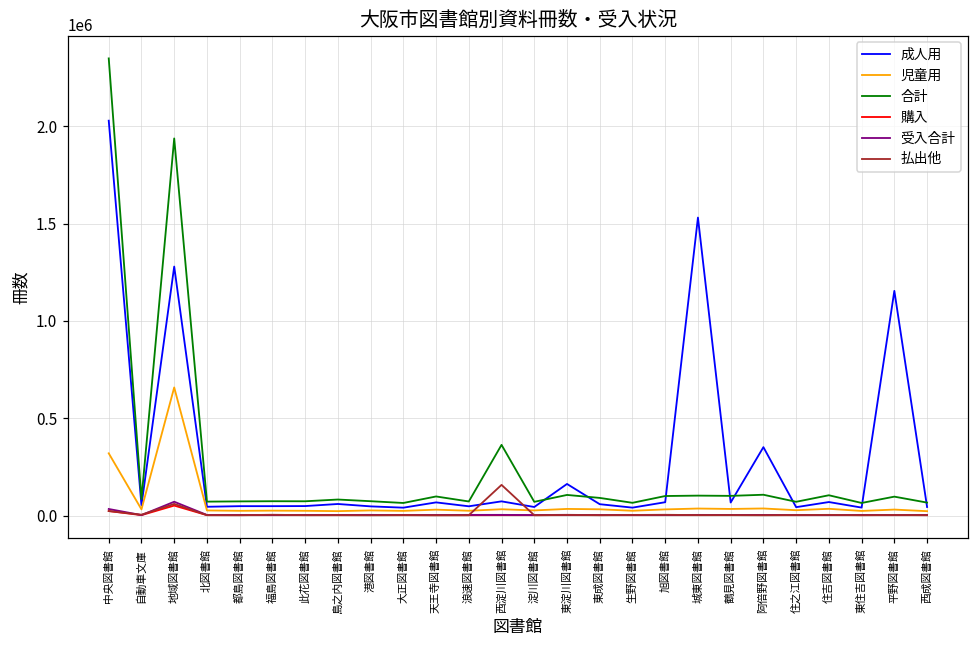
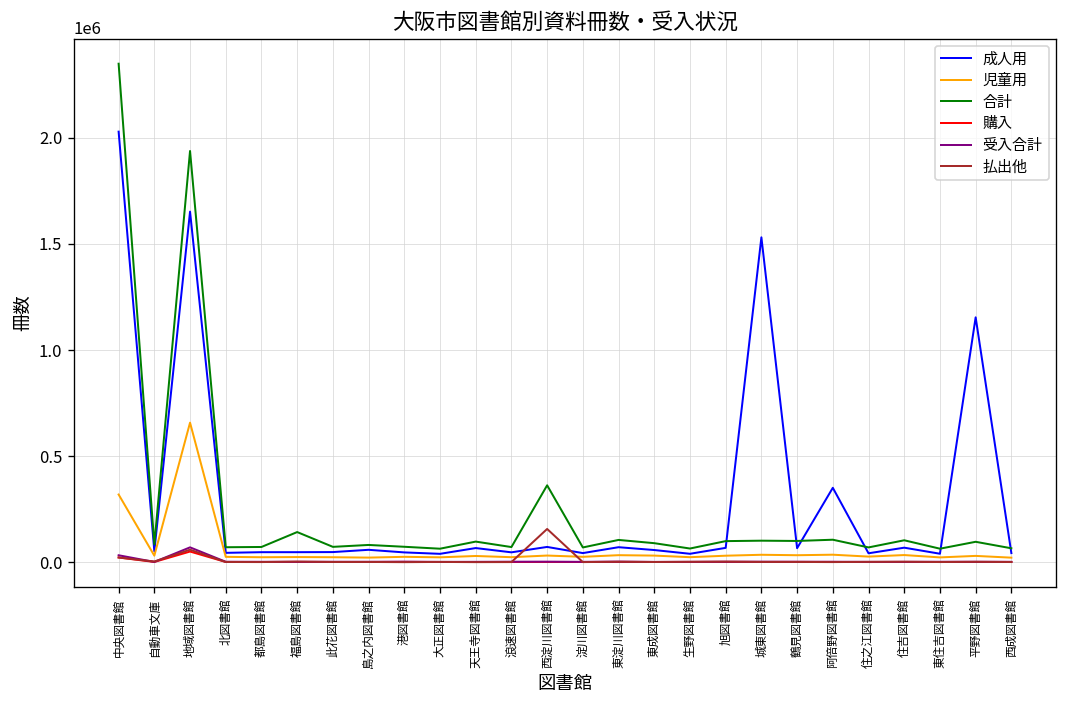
成人用, 地域図書館: 1280000 -> 1650000
合計, 福島図書館: 70000 -> 140000
成人用, 東淀川図書館: 160000 -> 70000
